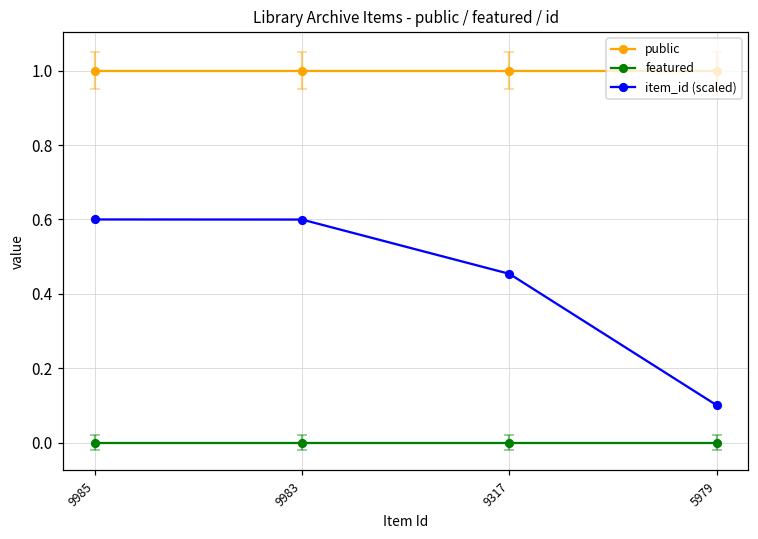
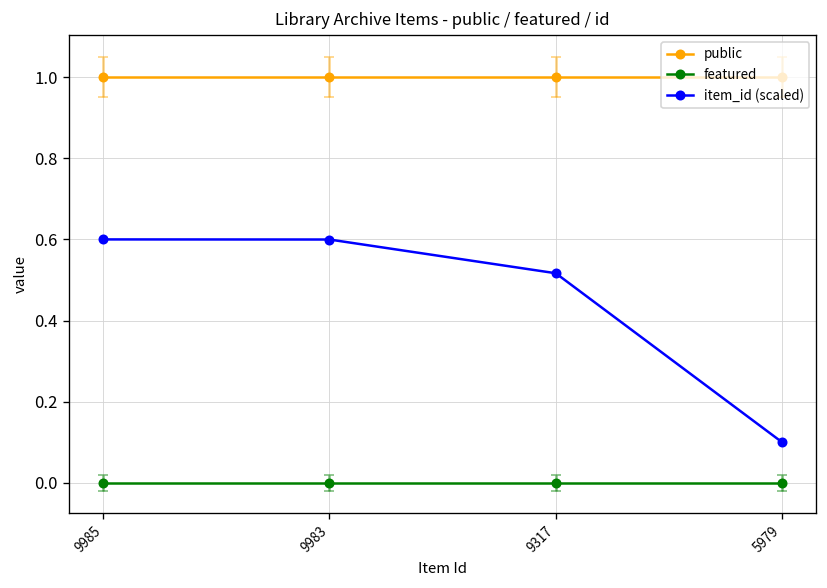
item_id (scaled), 9317: 0.45 -> 0.52
